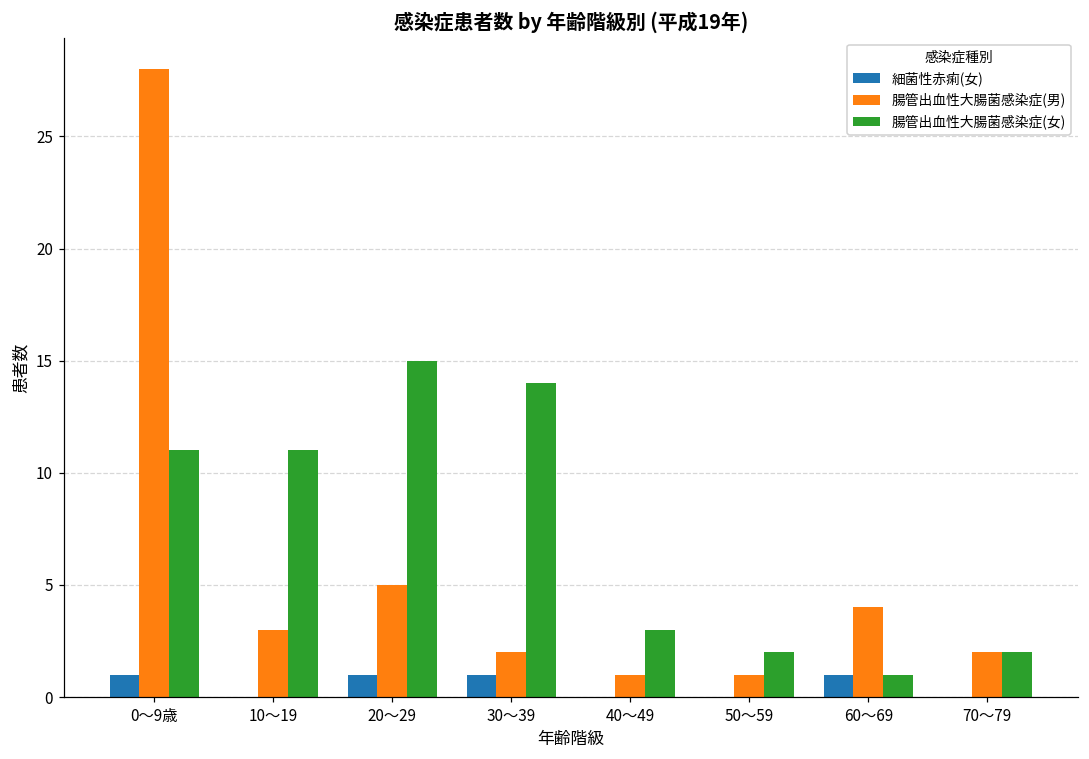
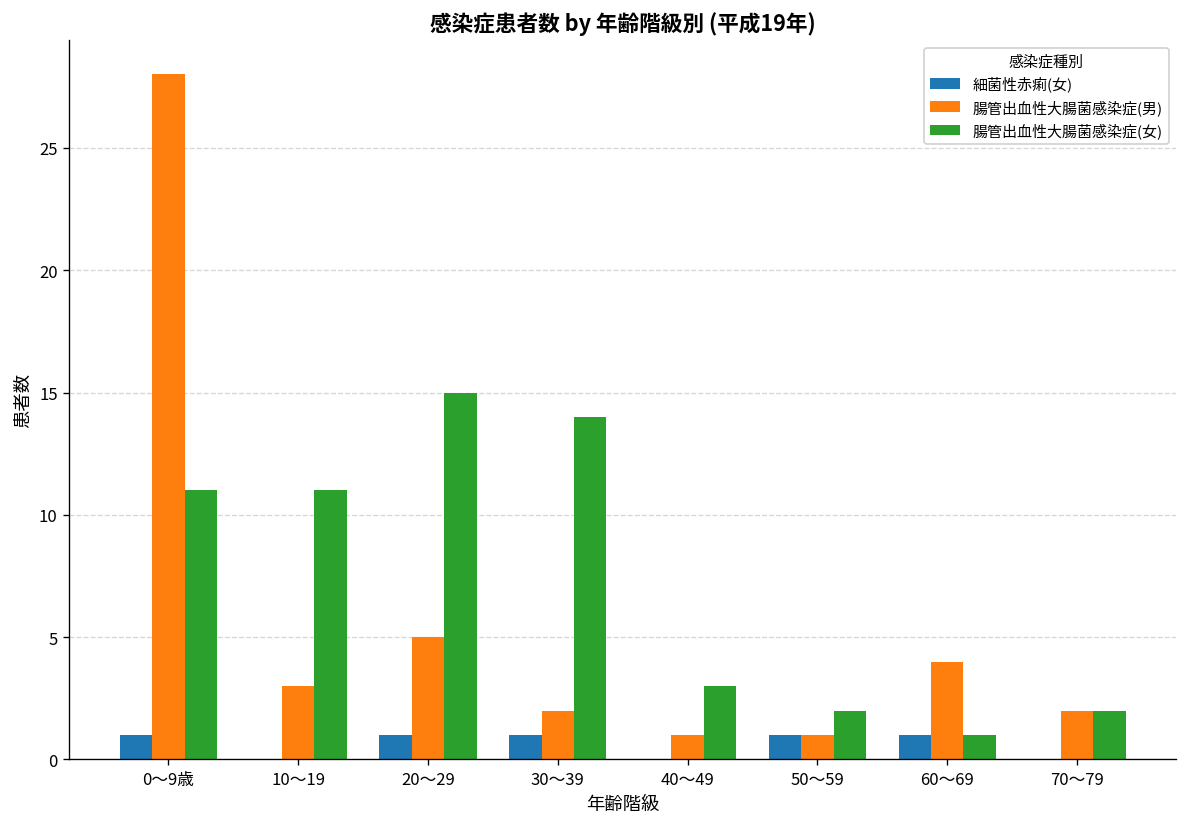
細菌性赤痢(女), 50～59: 0 -> 1
